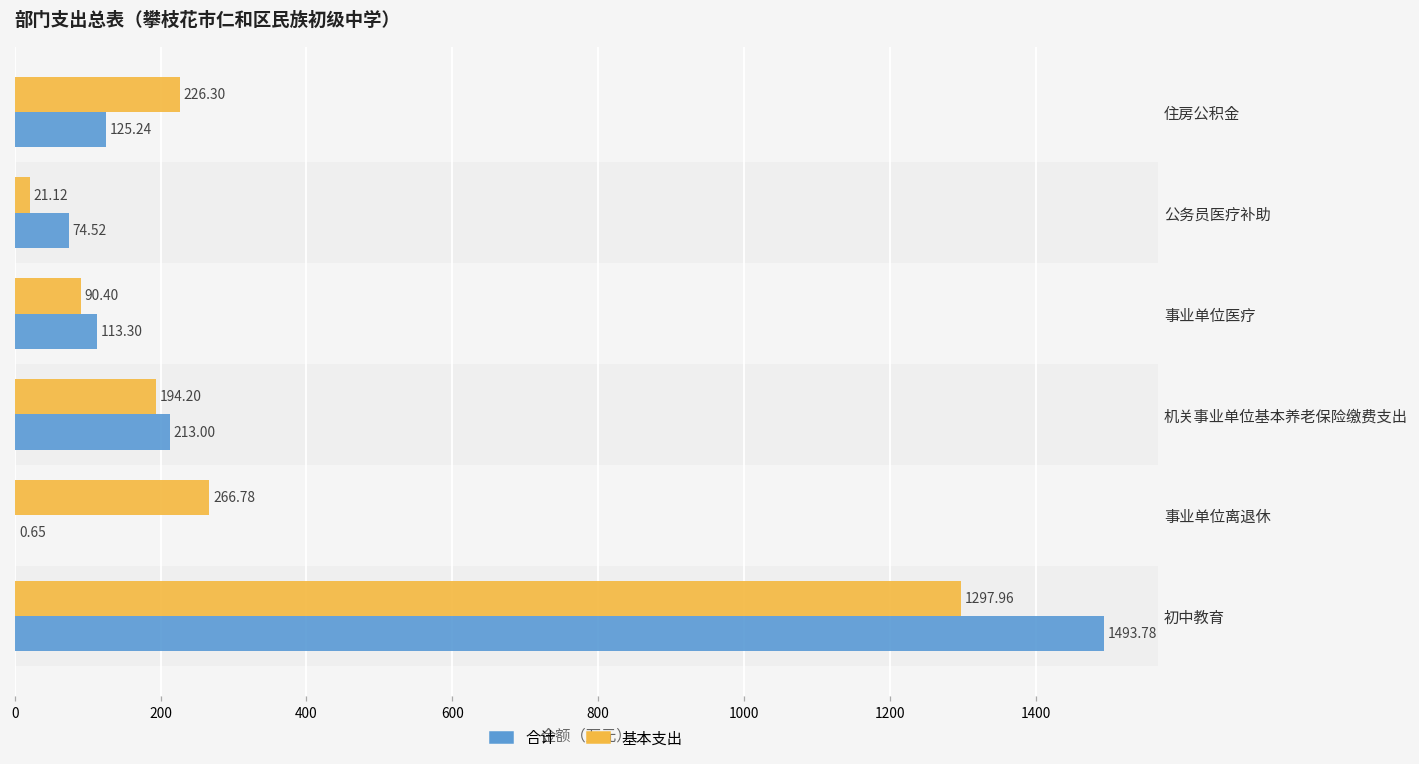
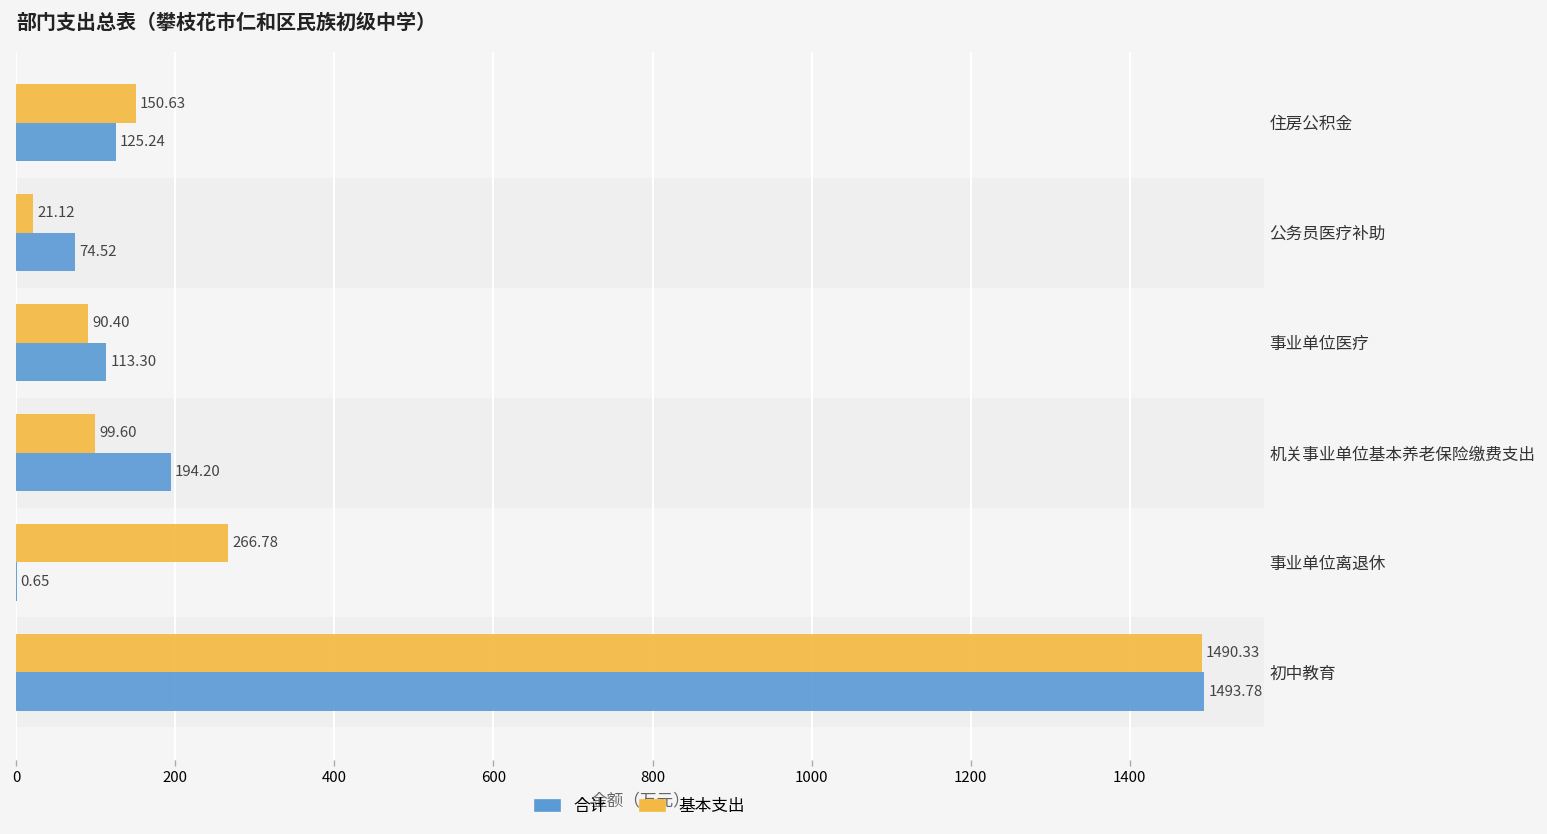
基本支出, 住房公积金: 226.30 -> 150.63
基本支出, 机关事业单位基本养老保险缴费支出: 194.20 -> 99.60
合计, 机关事业单位基本养老保险缴费支出: 213.00 -> 194.20
基本支出, 初中教育: 1297.96 -> 1490.33
